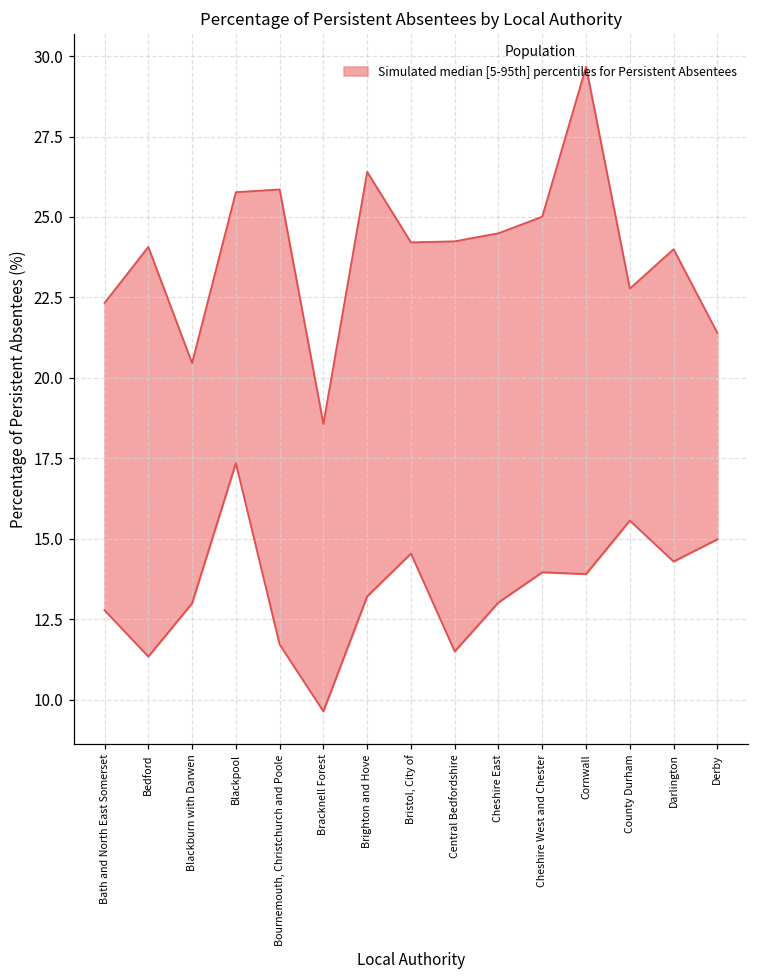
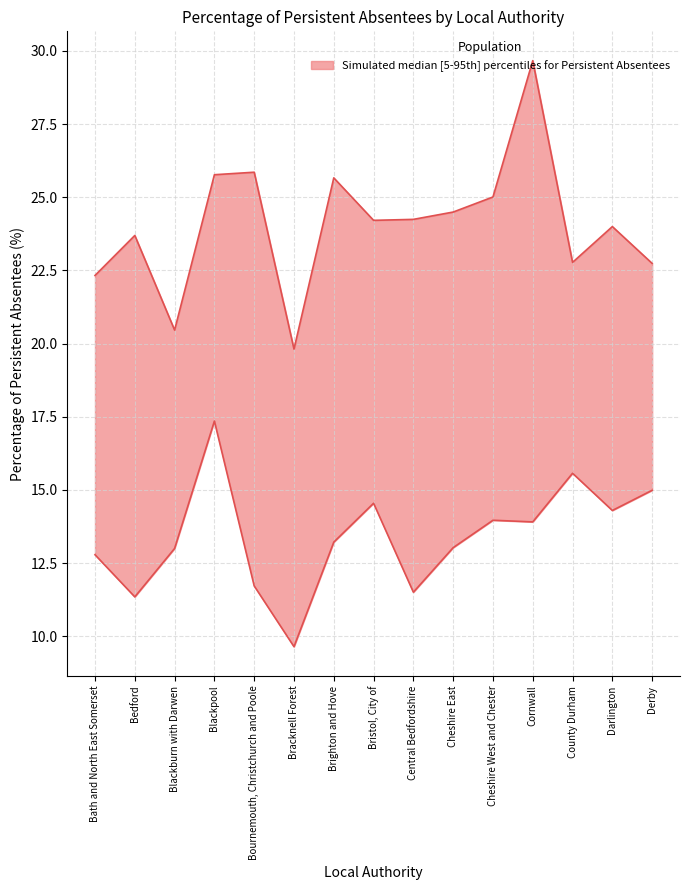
Simulated median [5-95th] percentiles for Persistent Absentees, Bedford: 24.1 -> 23.7
Simulated median [5-95th] percentiles for Persistent Absentees, Bracknell Forest: 18.6 -> 19.8
Simulated median [5-95th] percentiles for Persistent Absentees, Brighton and Hove: 26.4 -> 25.7
Simulated median [5-95th] percentiles for Persistent Absentees, Derby: 21.4 -> 22.7
